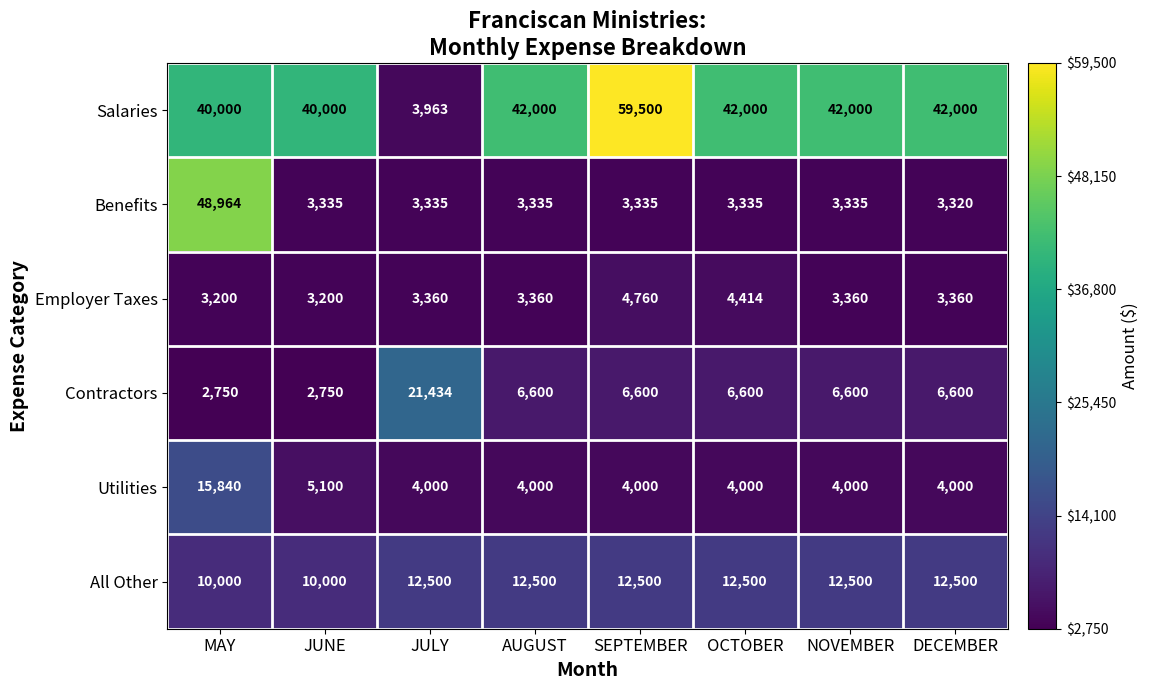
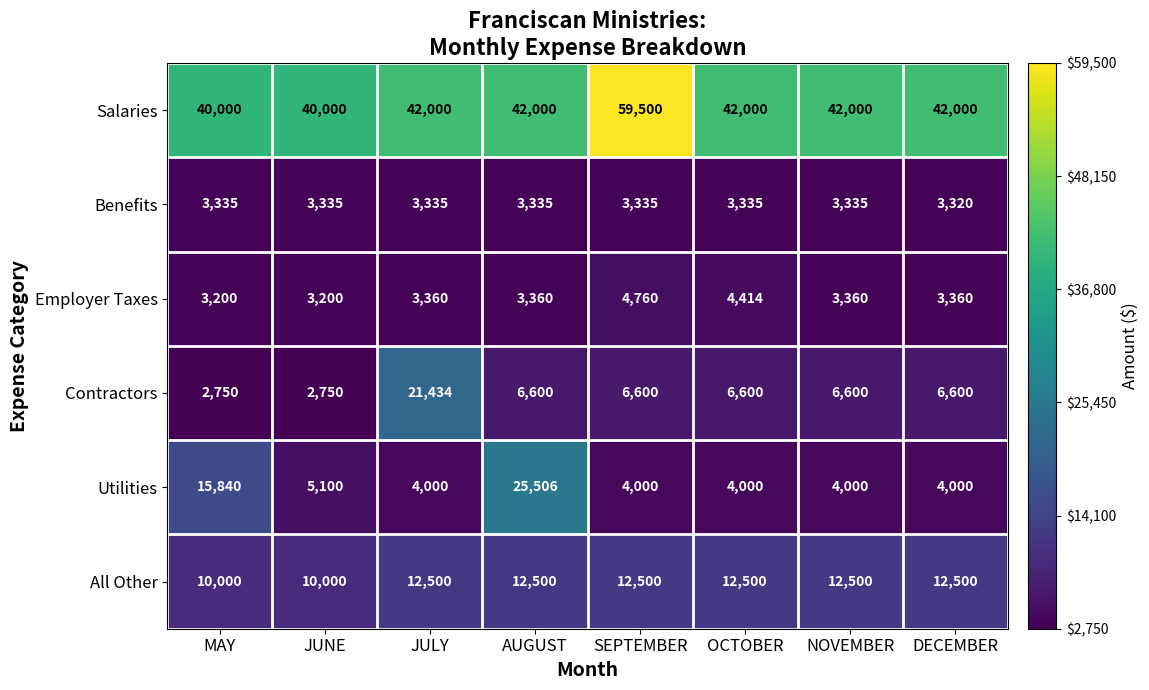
Salaries, JULY: 3,963 -> 42,000
Benefits, MAY: 48,964 -> 3,335
Utilities, AUGUST: 4,000 -> 25,506
